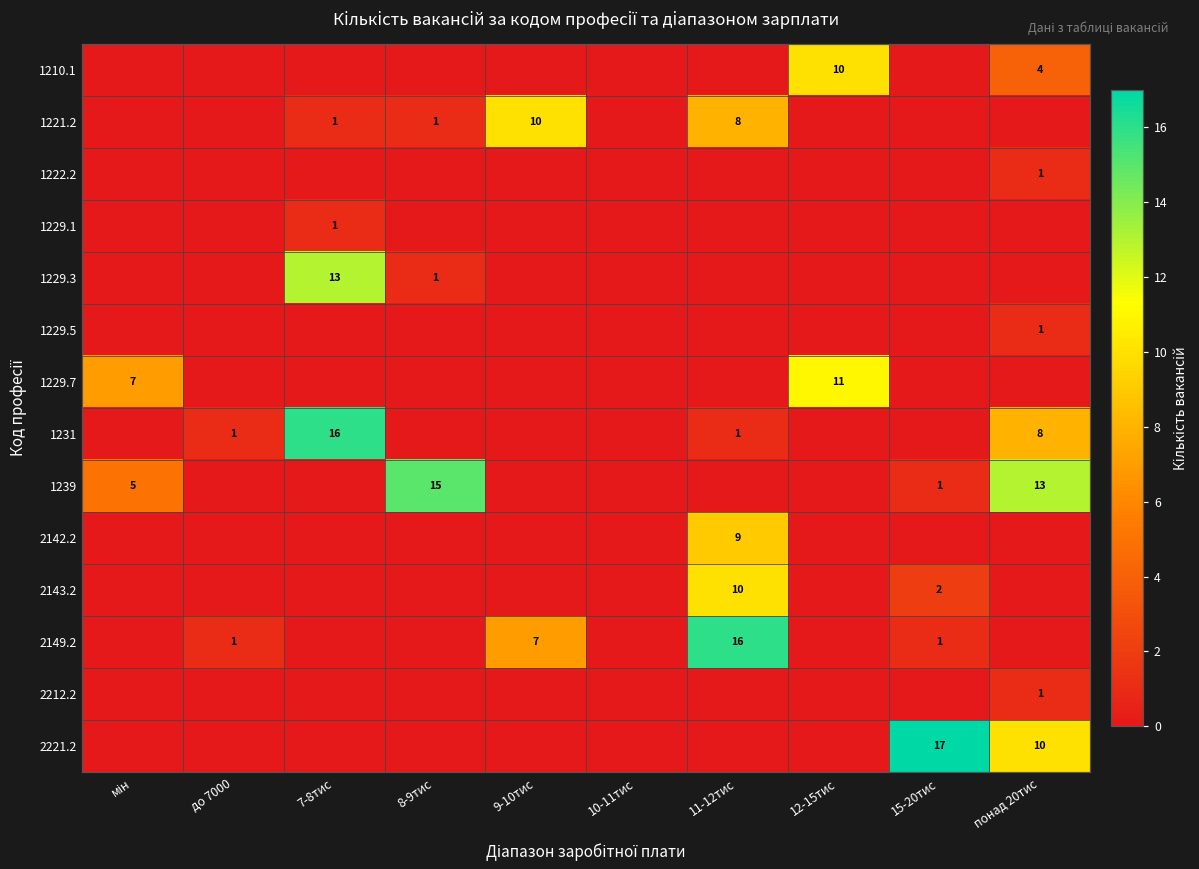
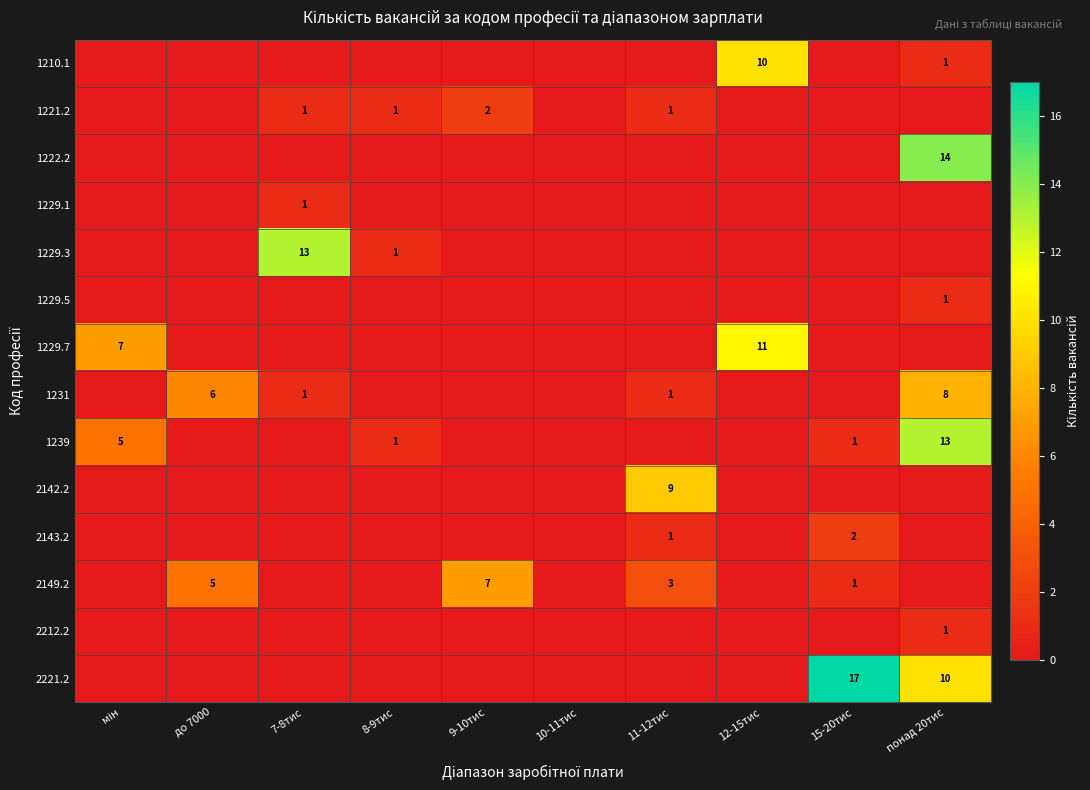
1210.1, понад 20тис: 4 -> 1
1221.2, 9-10тис: 10 -> 2
1221.2, 11-12тис: 8 -> 1
1222.2, понад 20тис: 1 -> 14
1231, до 7000: 1 -> 6
1231, 7-8тис: 16 -> 1
1239, 8-9тис: 15 -> 1
2143.2, 11-12тис: 10 -> 1
2149.2, до 7000: 1 -> 5
2149.2, 11-12тис: 16 -> 3
